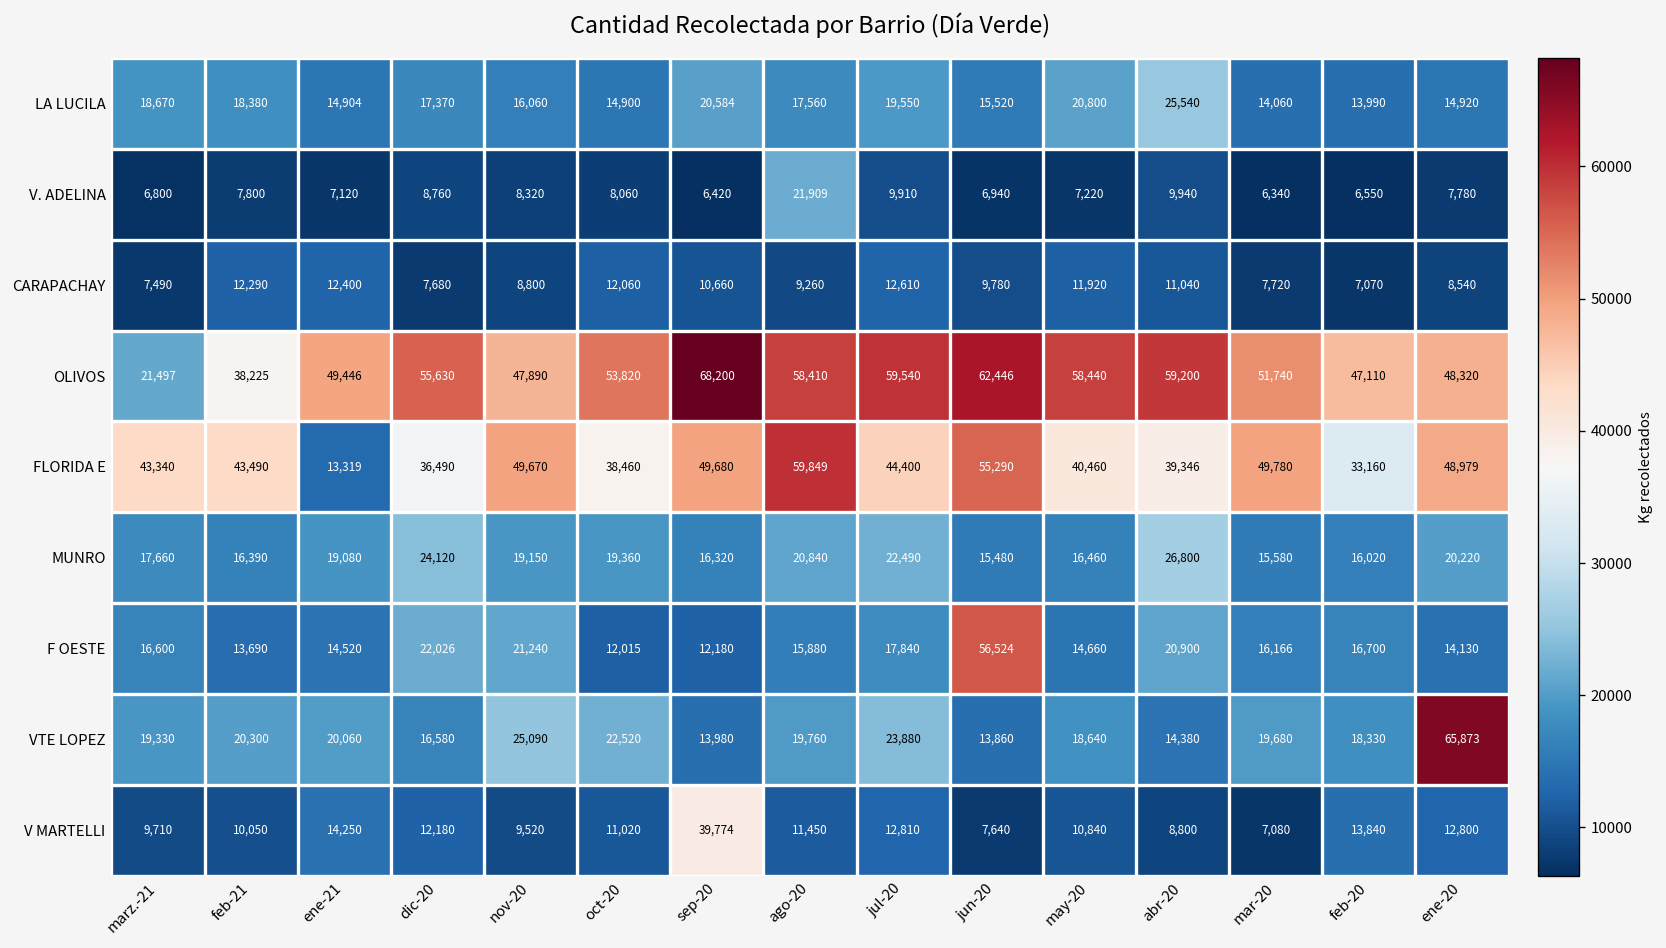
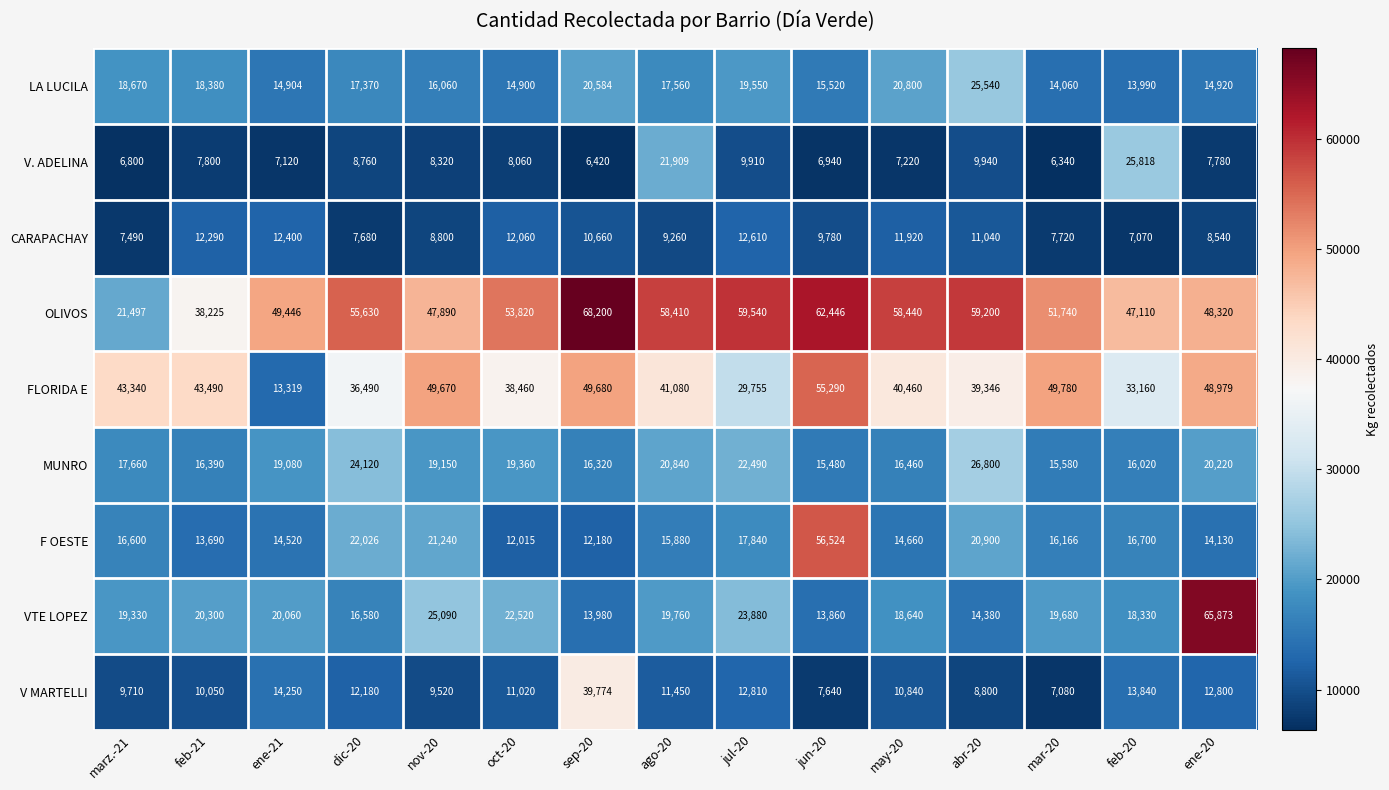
V. ADELINA, feb-20: 6,550 -> 25,818
FLORIDA E, ago-20: 59,849 -> 41,080
FLORIDA E, jul-20: 44,400 -> 29,755
